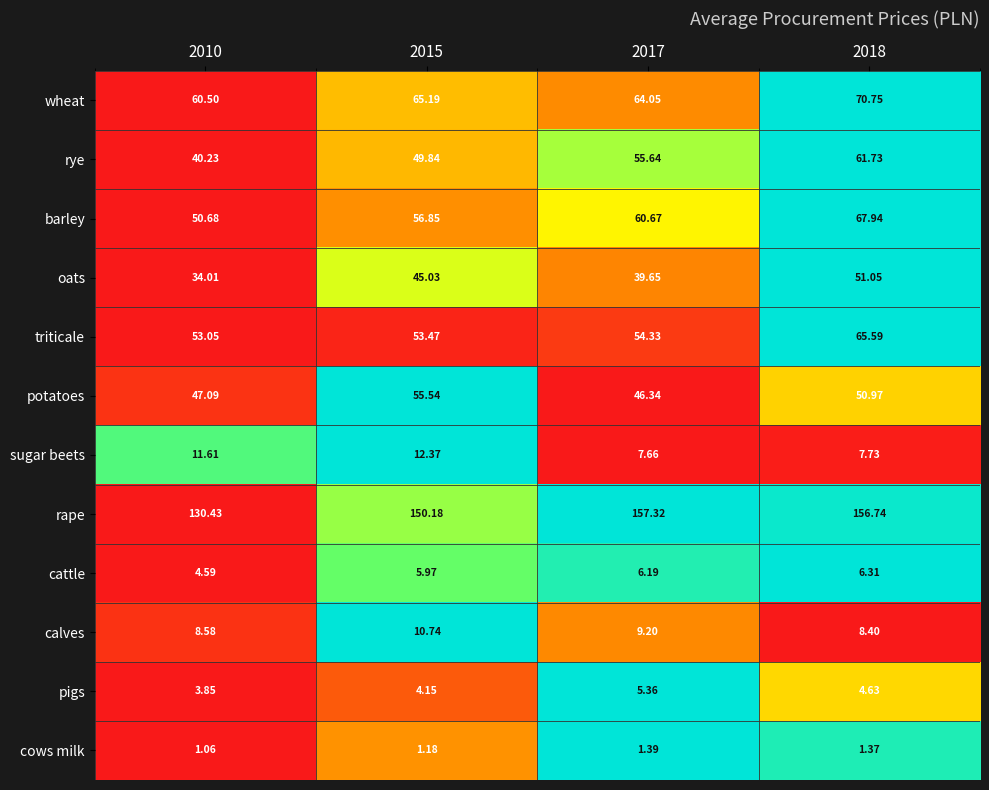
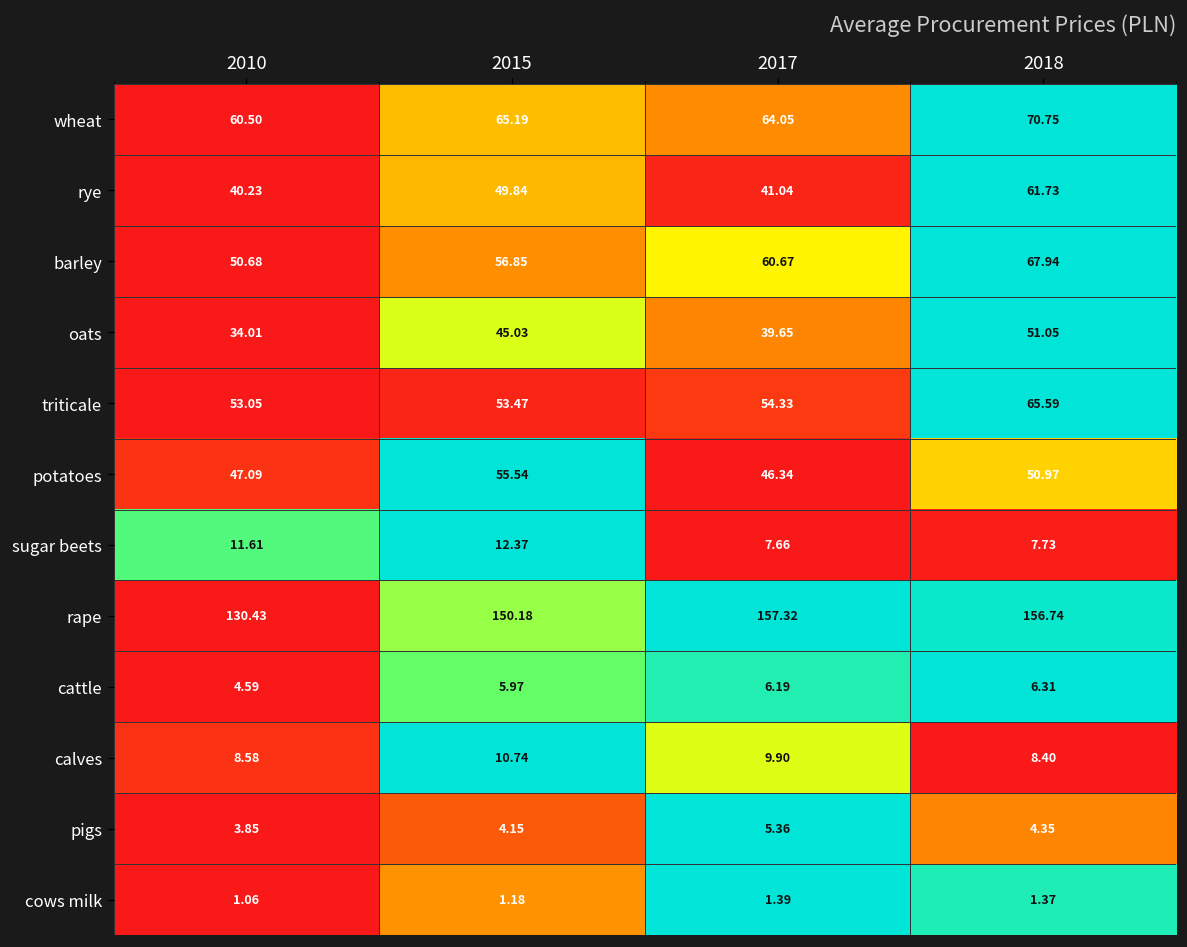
rye, 2017: 55.64 -> 41.04
calves, 2017: 9.20 -> 9.90
pigs, 2018: 4.63 -> 4.35
